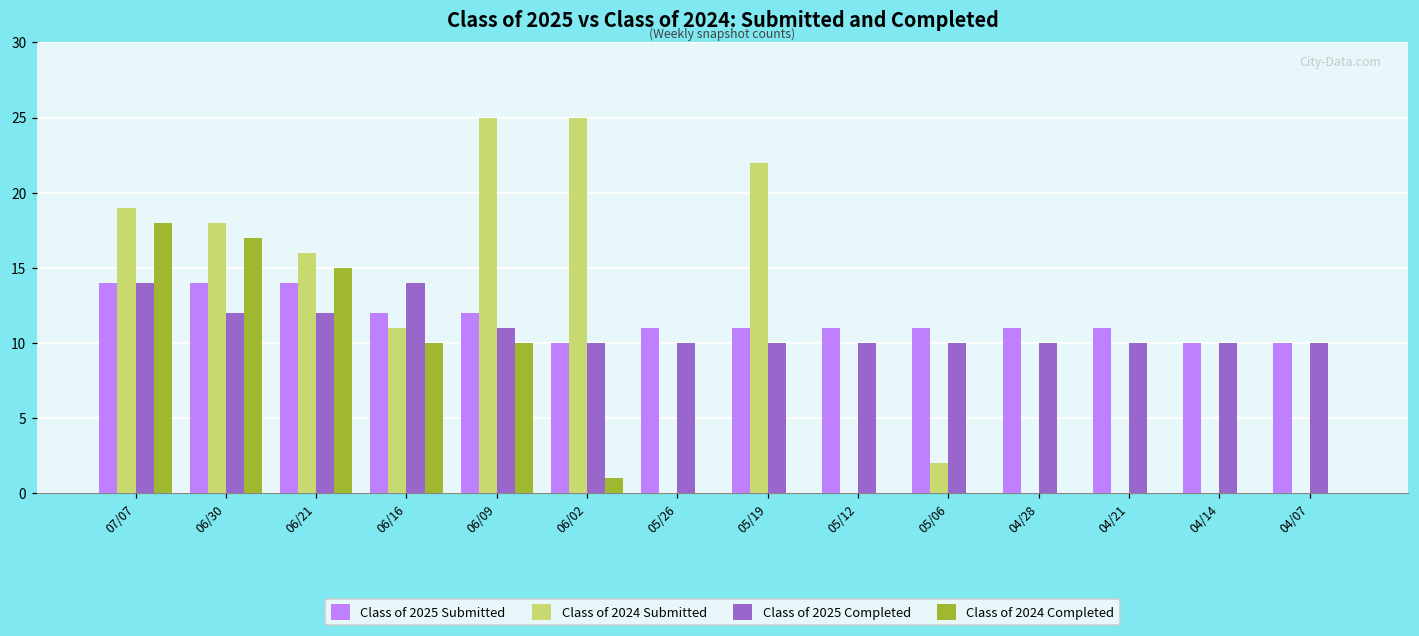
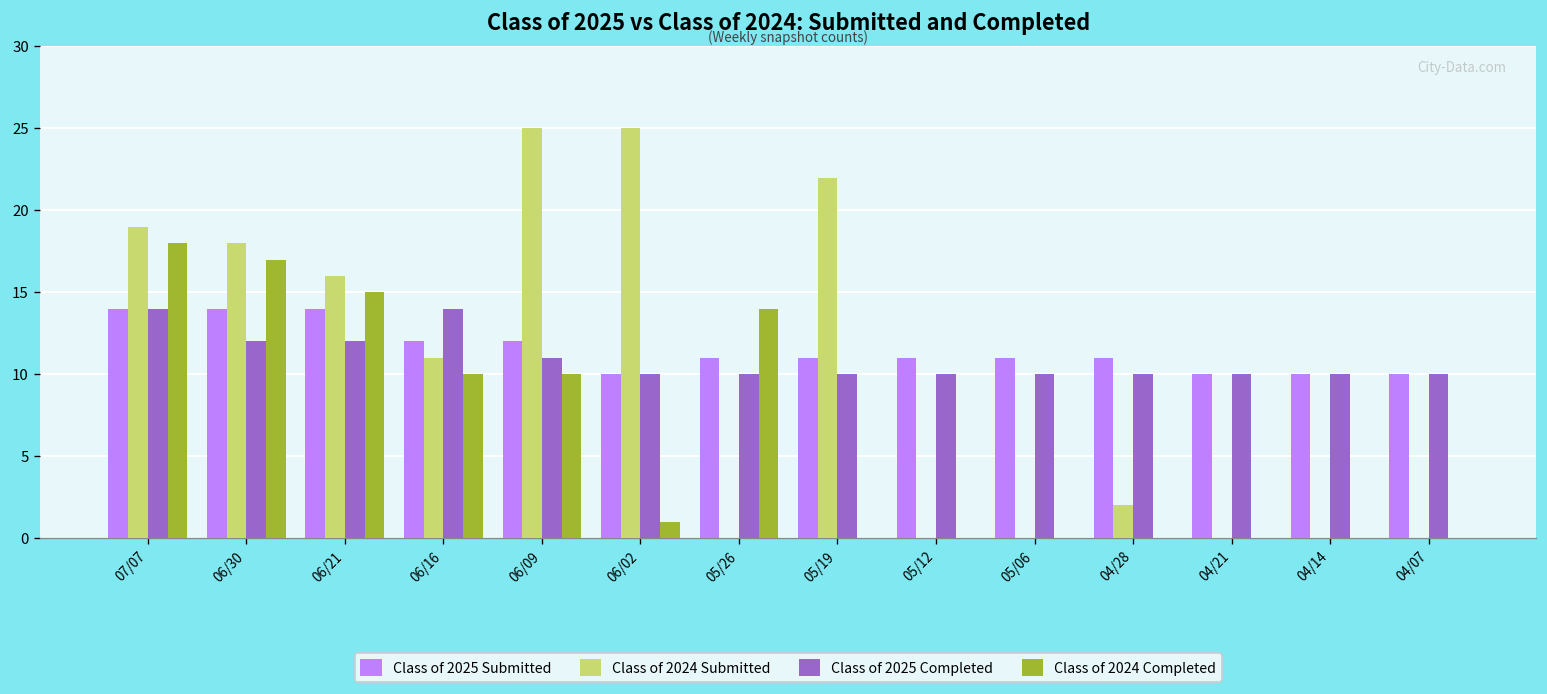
Class of 2024 Completed, 05/26: 0 -> 14
Class of 2024 Submitted, 05/06: 2 -> 0
Class of 2024 Submitted, 04/28: 0 -> 2
Class of 2025 Submitted, 04/21: 11 -> 10
